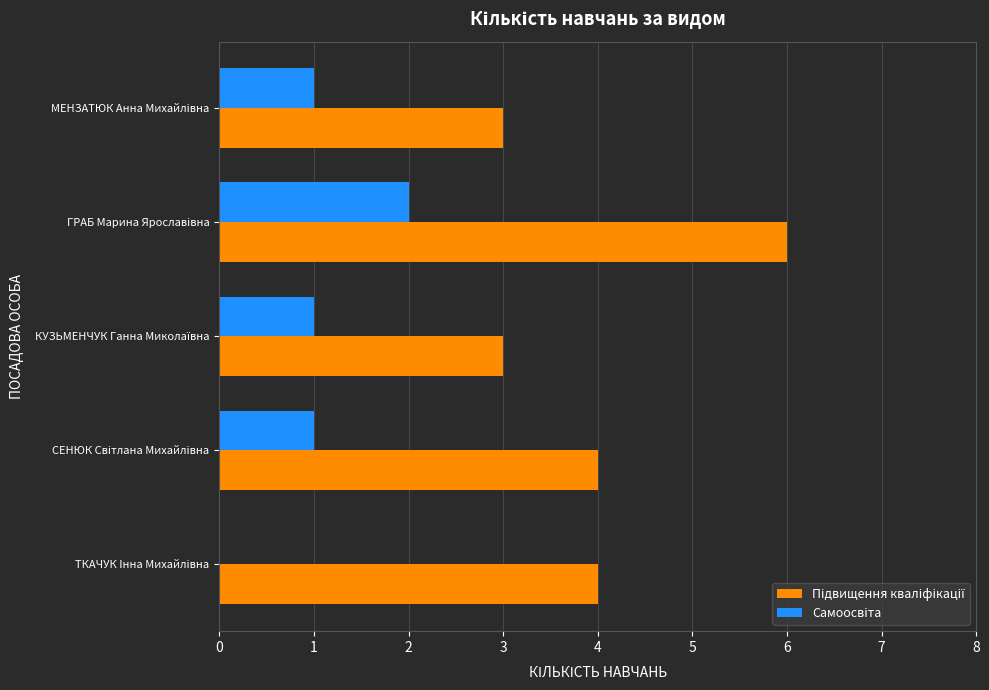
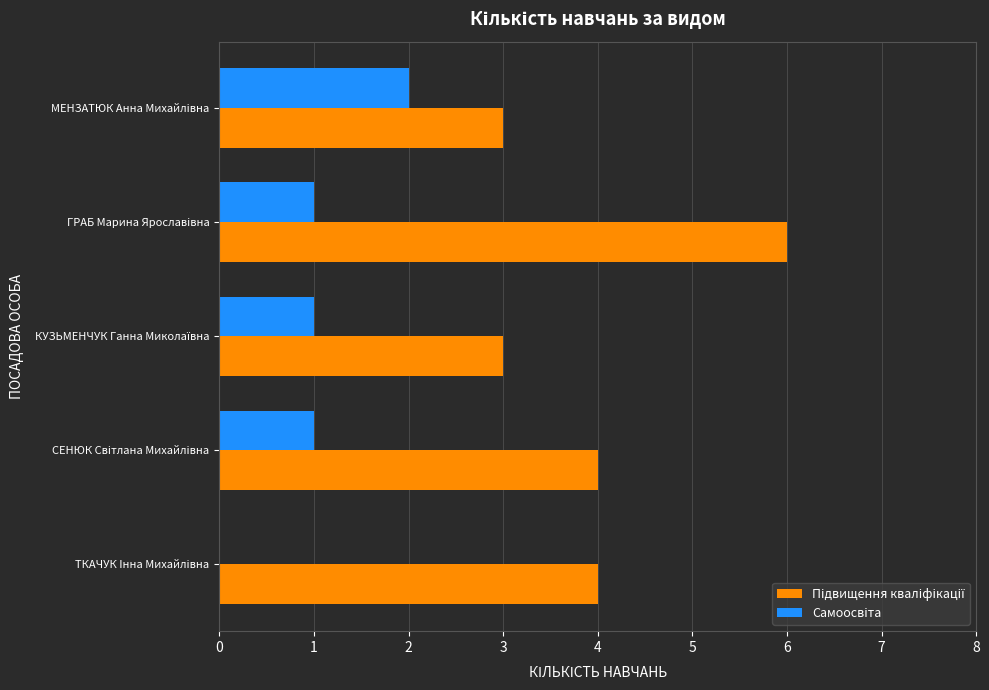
Самоосвіта, МЕНЗАТЮК Анна Михайлівна: 1 -> 2
Самоосвіта, ГРАБ Марина Ярославівна: 2 -> 1
